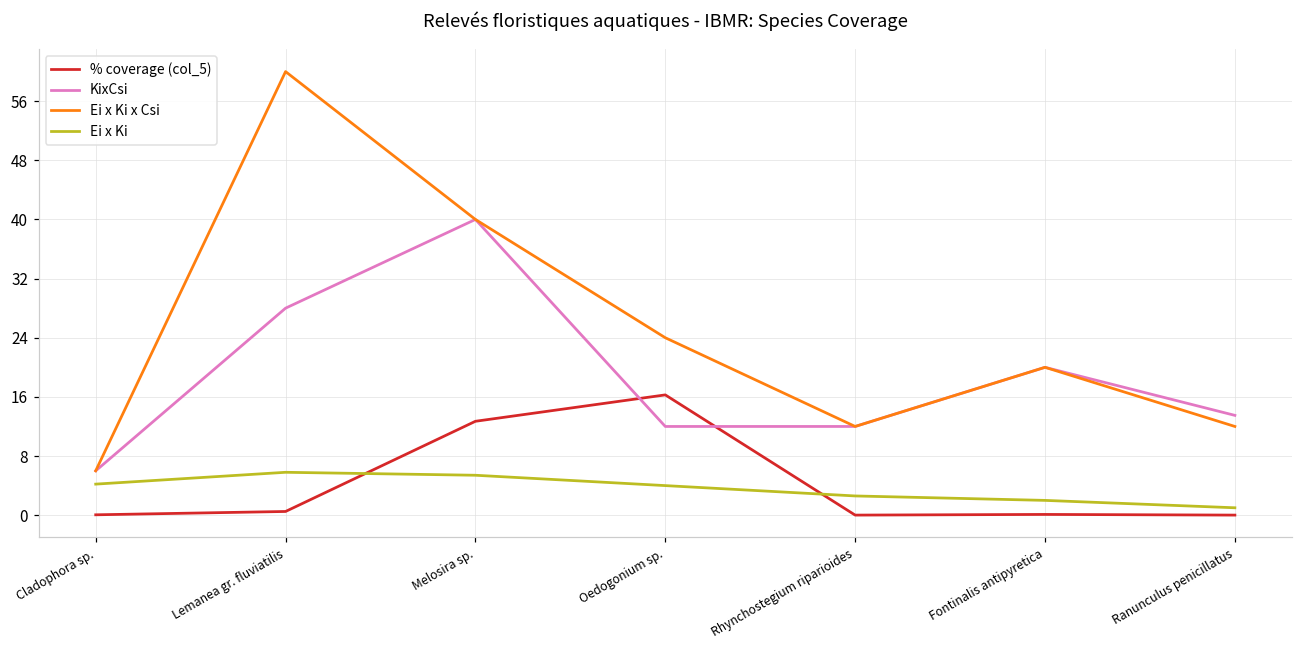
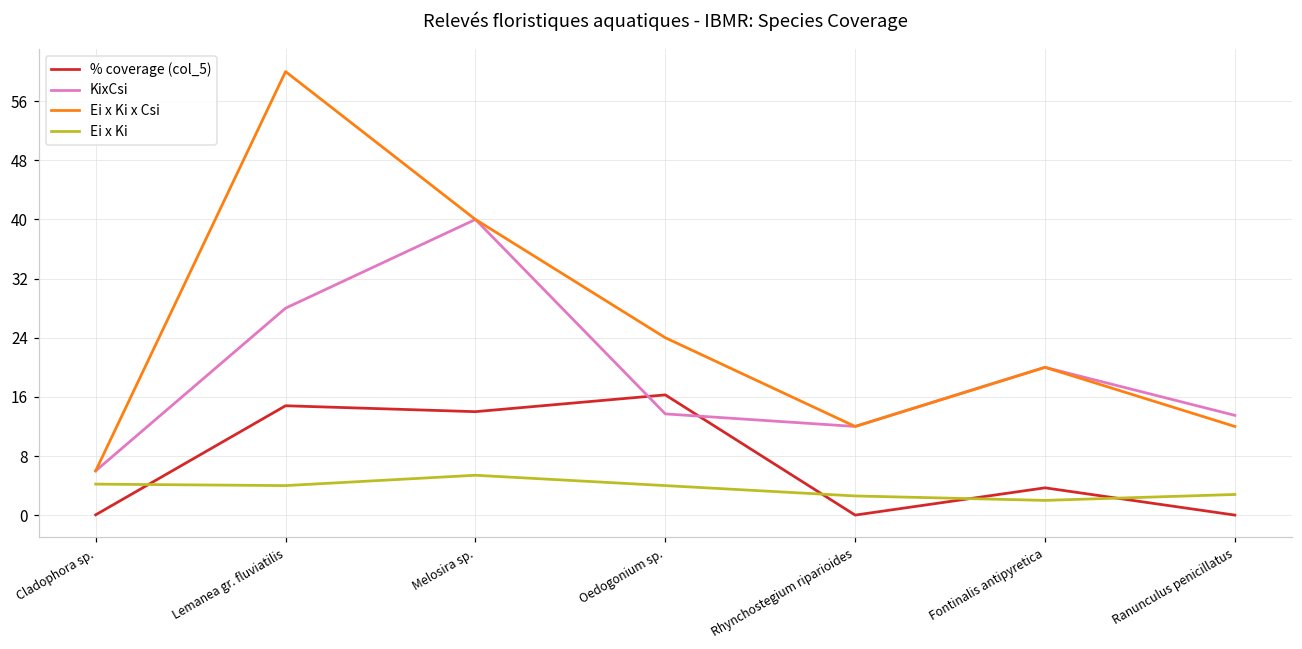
% coverage (col_5), Lemanea gr. fluviatilis: 1 -> 15
Ei x Ki, Lemanea gr. fluviatilis: 6 -> 4
% coverage (col_5), Melosira sp.: 13 -> 14
KixCsi, Oedogonium sp.: 12 -> 14
% coverage (col_5), Fontinalis antipyretica: 0 -> 4
Ei x Ki, Ranunculus penicillatus: 1 -> 3
